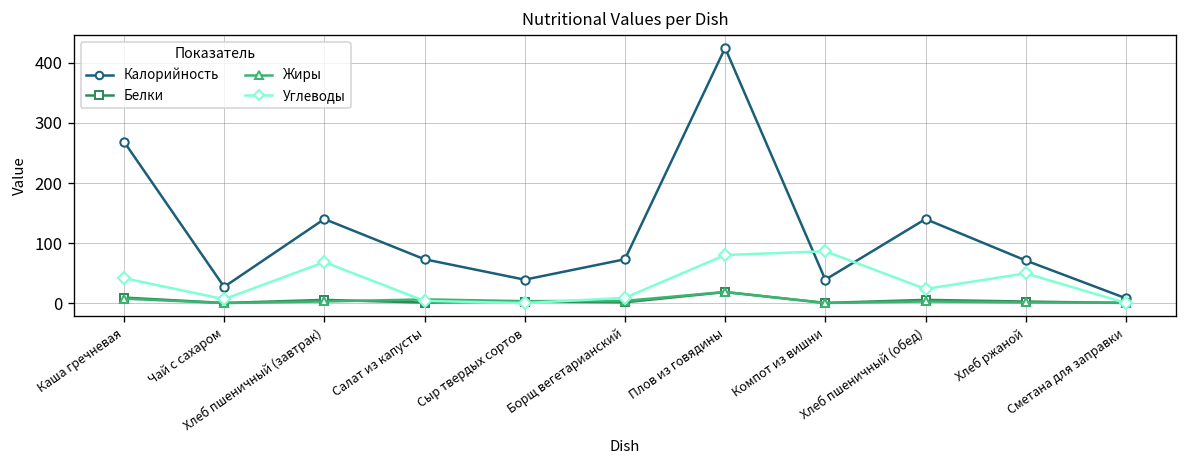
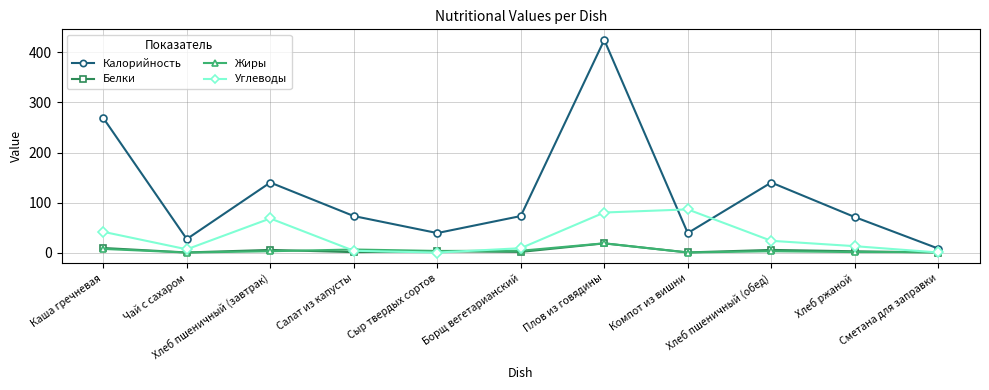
Углеводы, Хлеб ржаной: 50 -> 10
